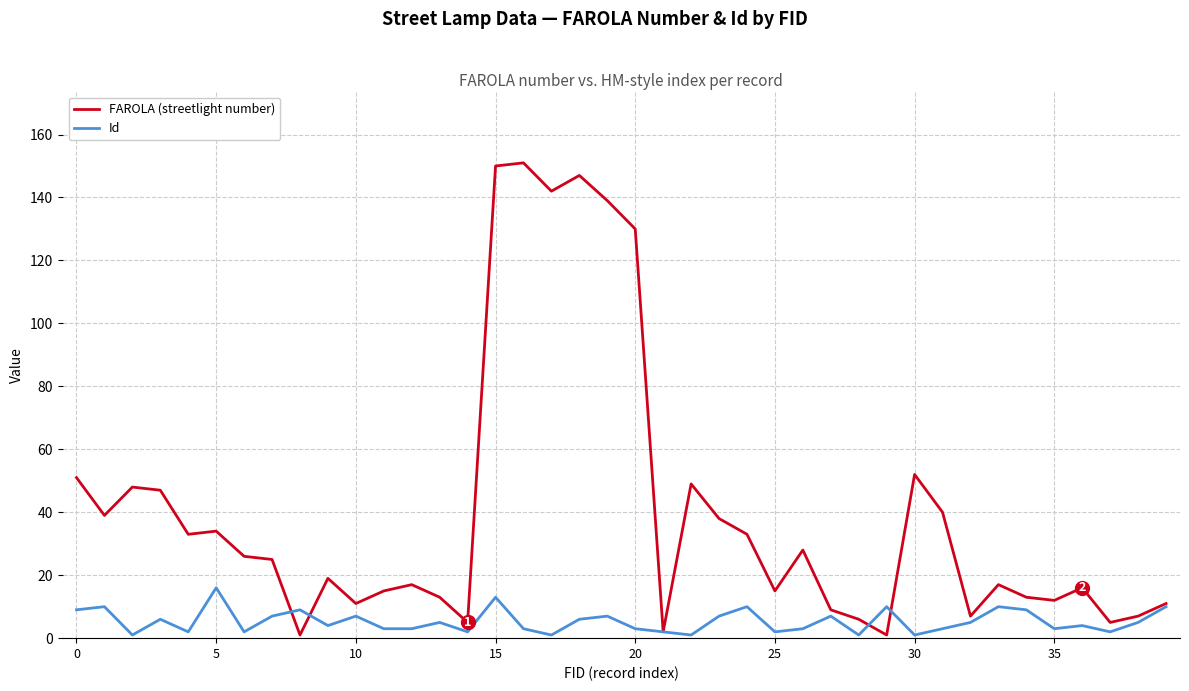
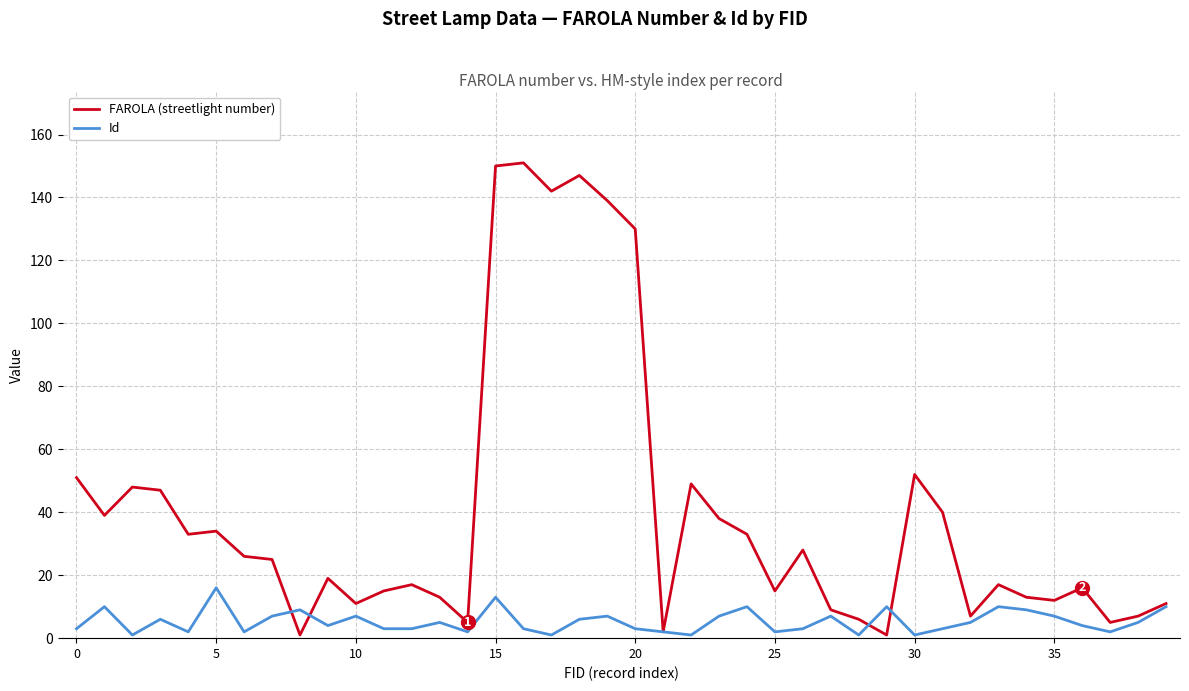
Id, 0: 9 -> 3
Id, 35: 3 -> 7
